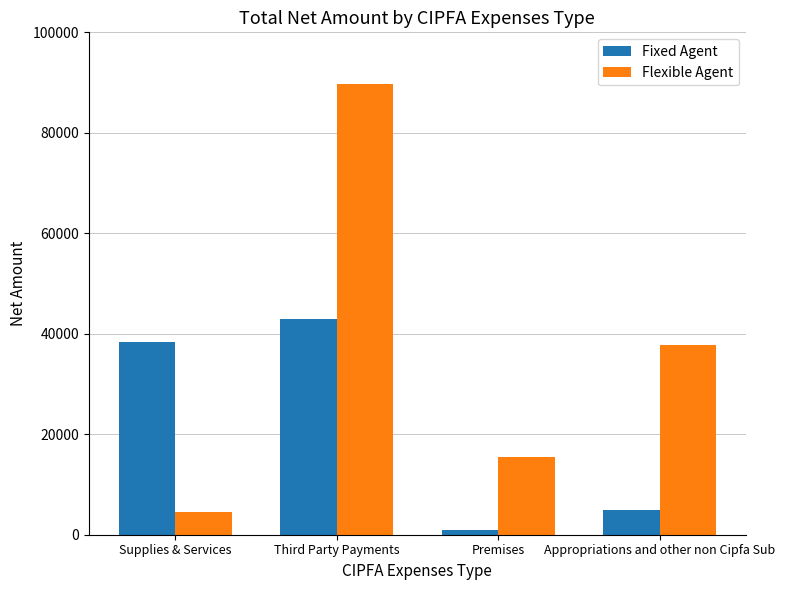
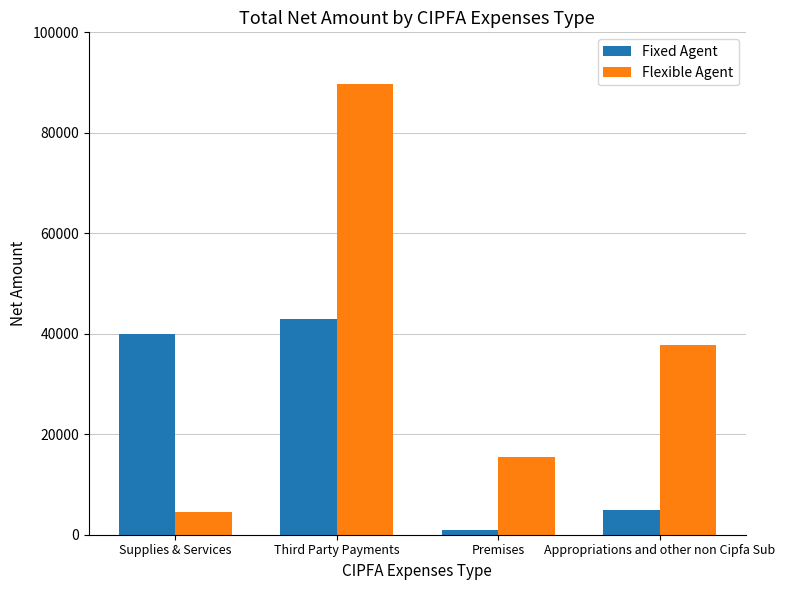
Fixed Agent, Supplies & Services: 38000 -> 40000
